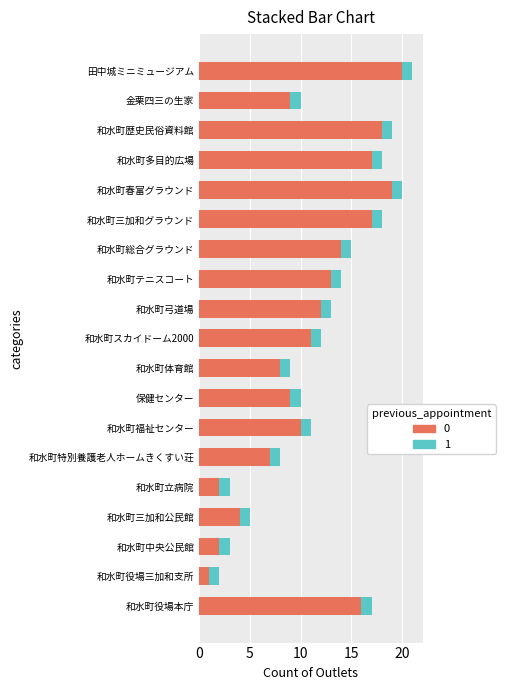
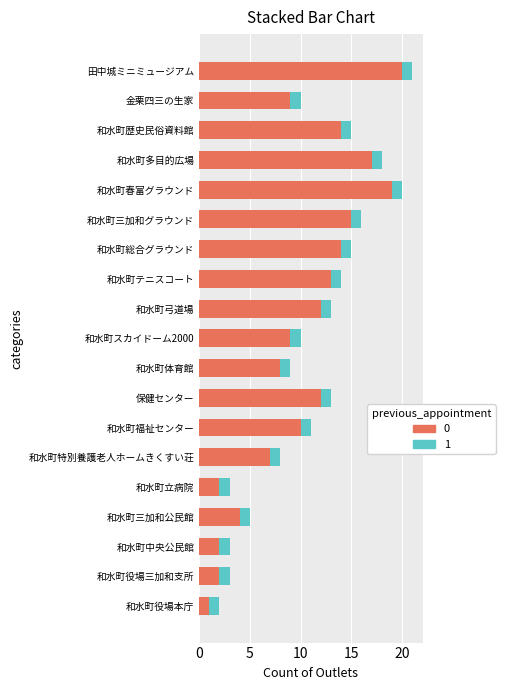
0, 和水町歴史民俗資料館: 18 -> 14
0, 和水町三加和グラウンド: 17 -> 15
0, 和水町スカイドーム2000: 11 -> 9
0, 保健センター: 9 -> 12
0, 和水町役場三加和支所: 1 -> 2
0, 和水町役場本庁: 16 -> 1
